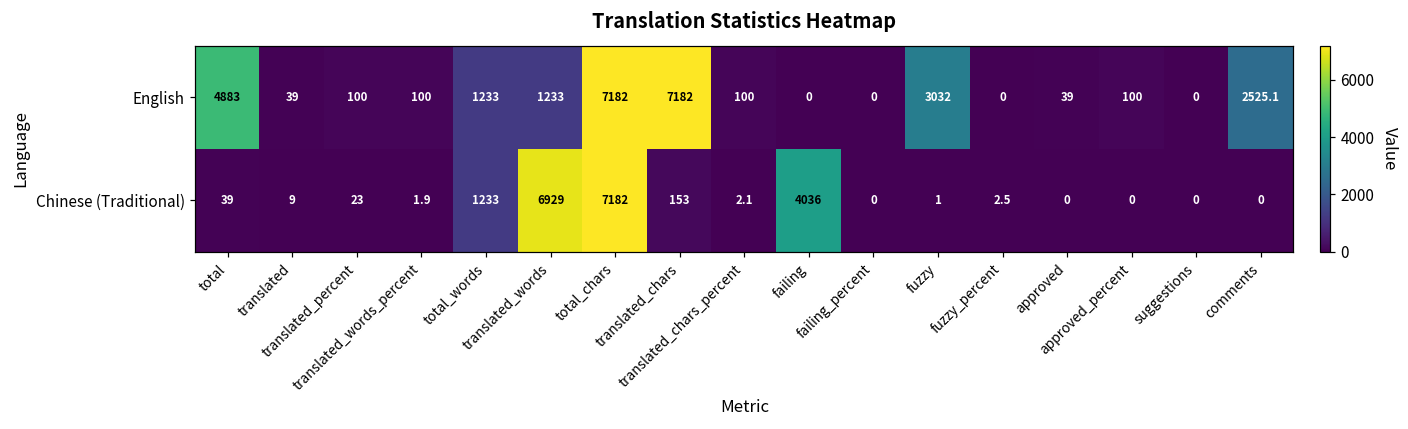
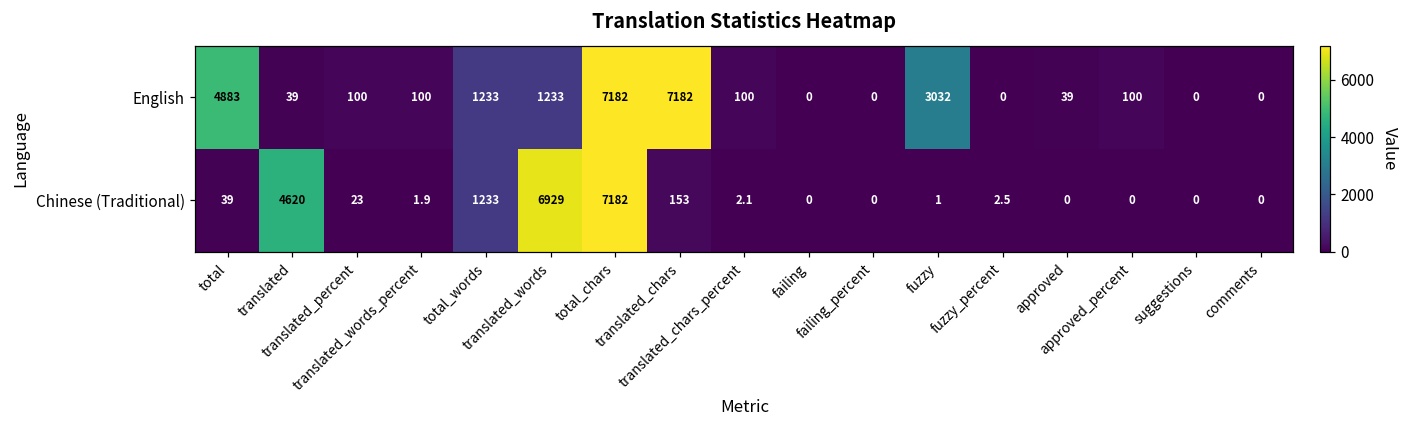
English, comments: 2525.1 -> 0
Chinese (Traditional), translated: 9 -> 4620
Chinese (Traditional), failing: 4036 -> 0
